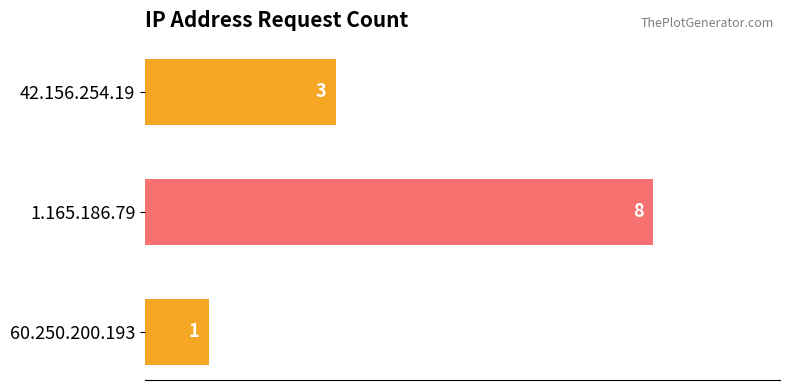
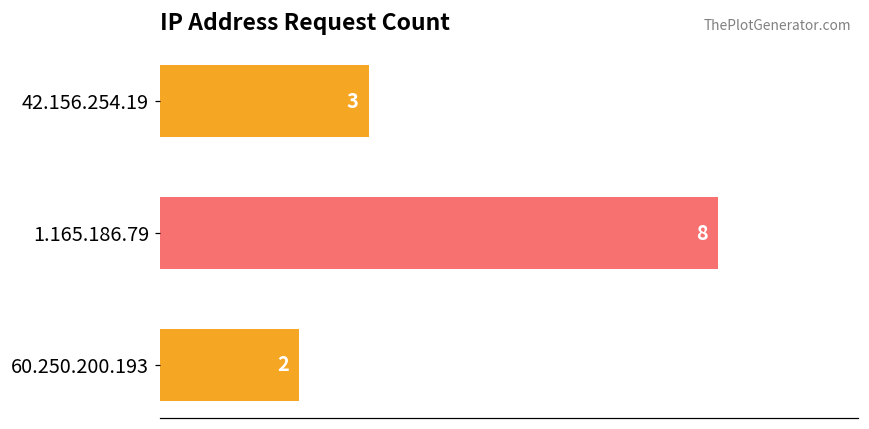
60.250.200.193: 1 -> 2
